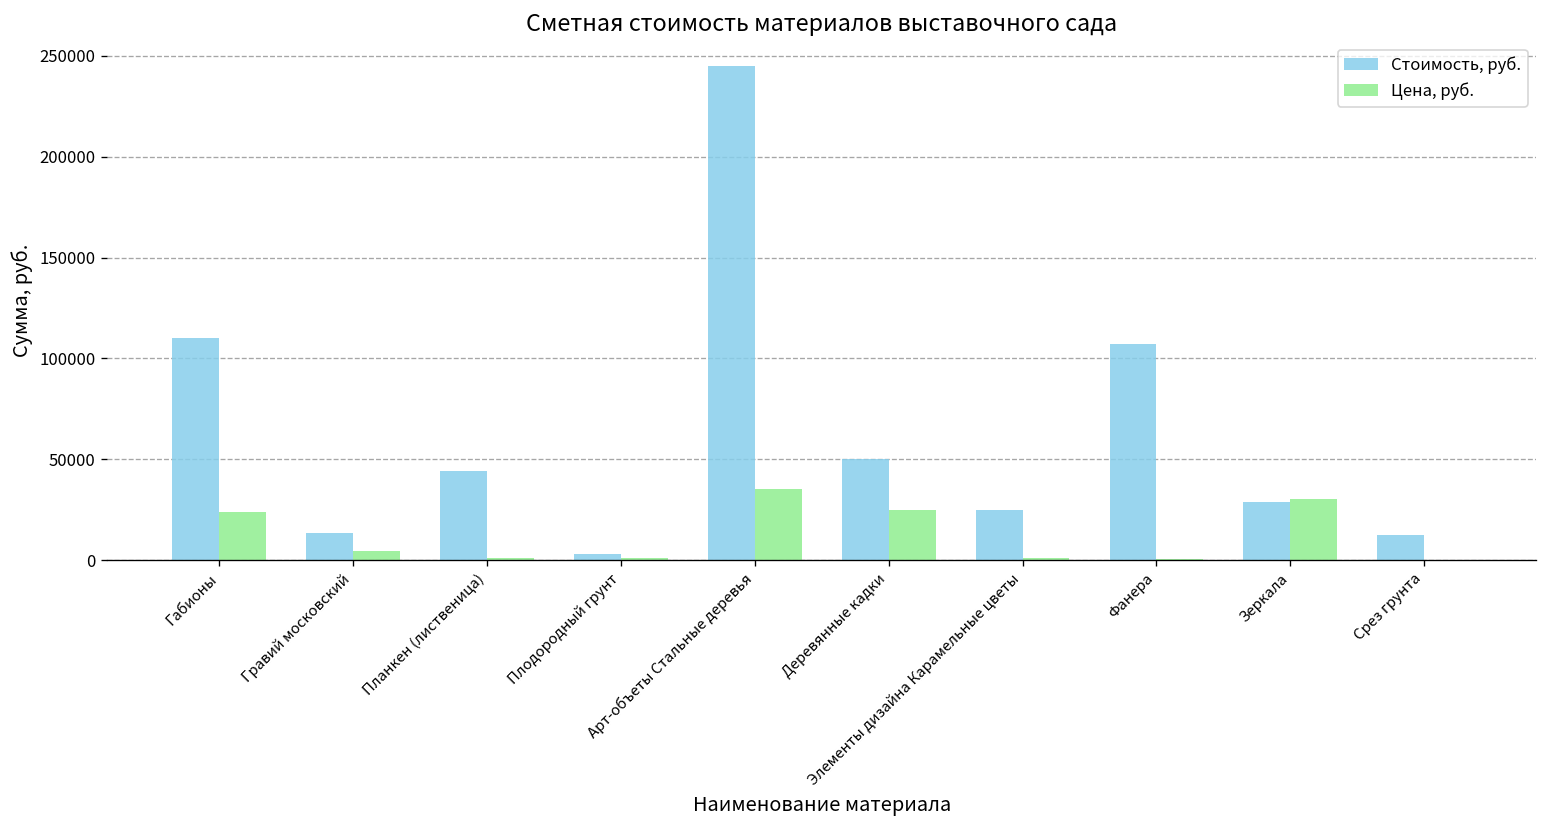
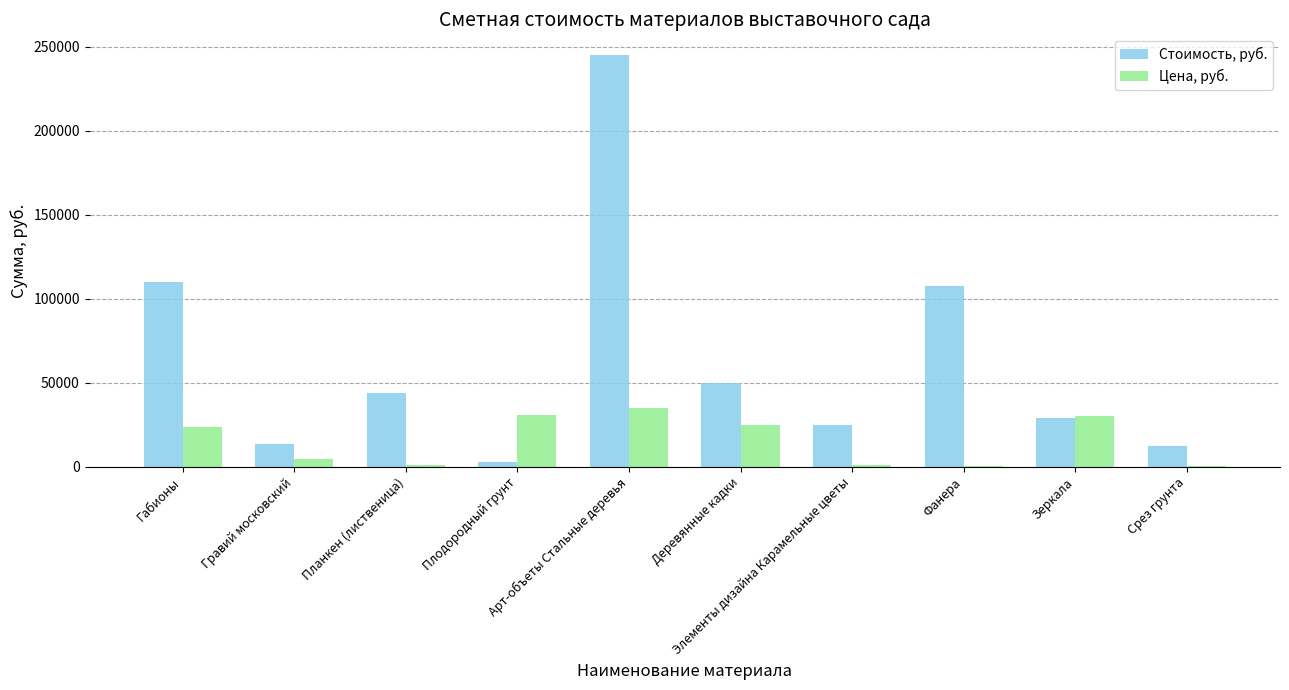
Цена, руб., Плодородный грунт: 1000 -> 31000
